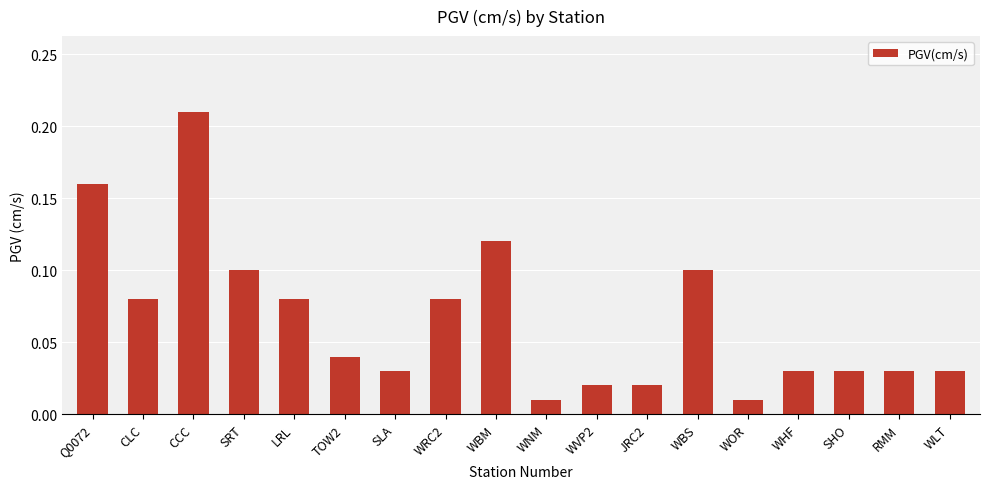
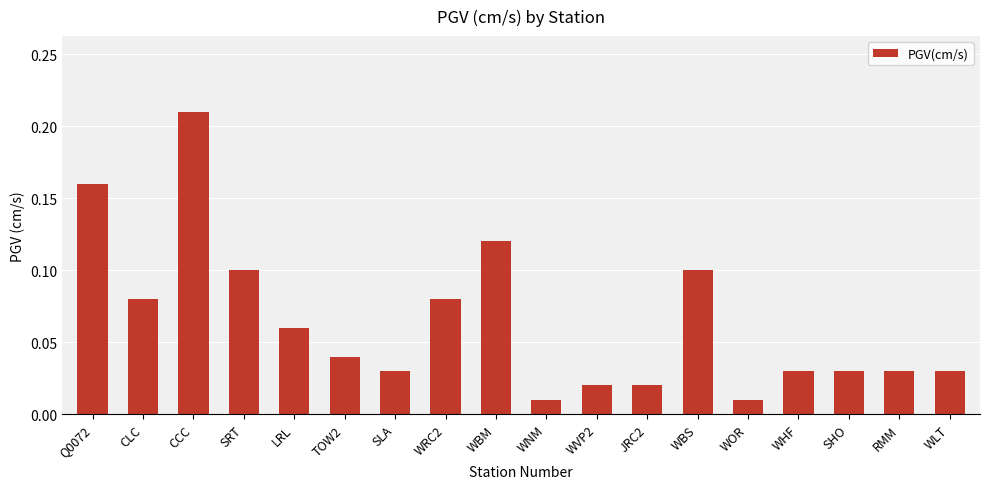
LRL: 0.08 -> 0.06
